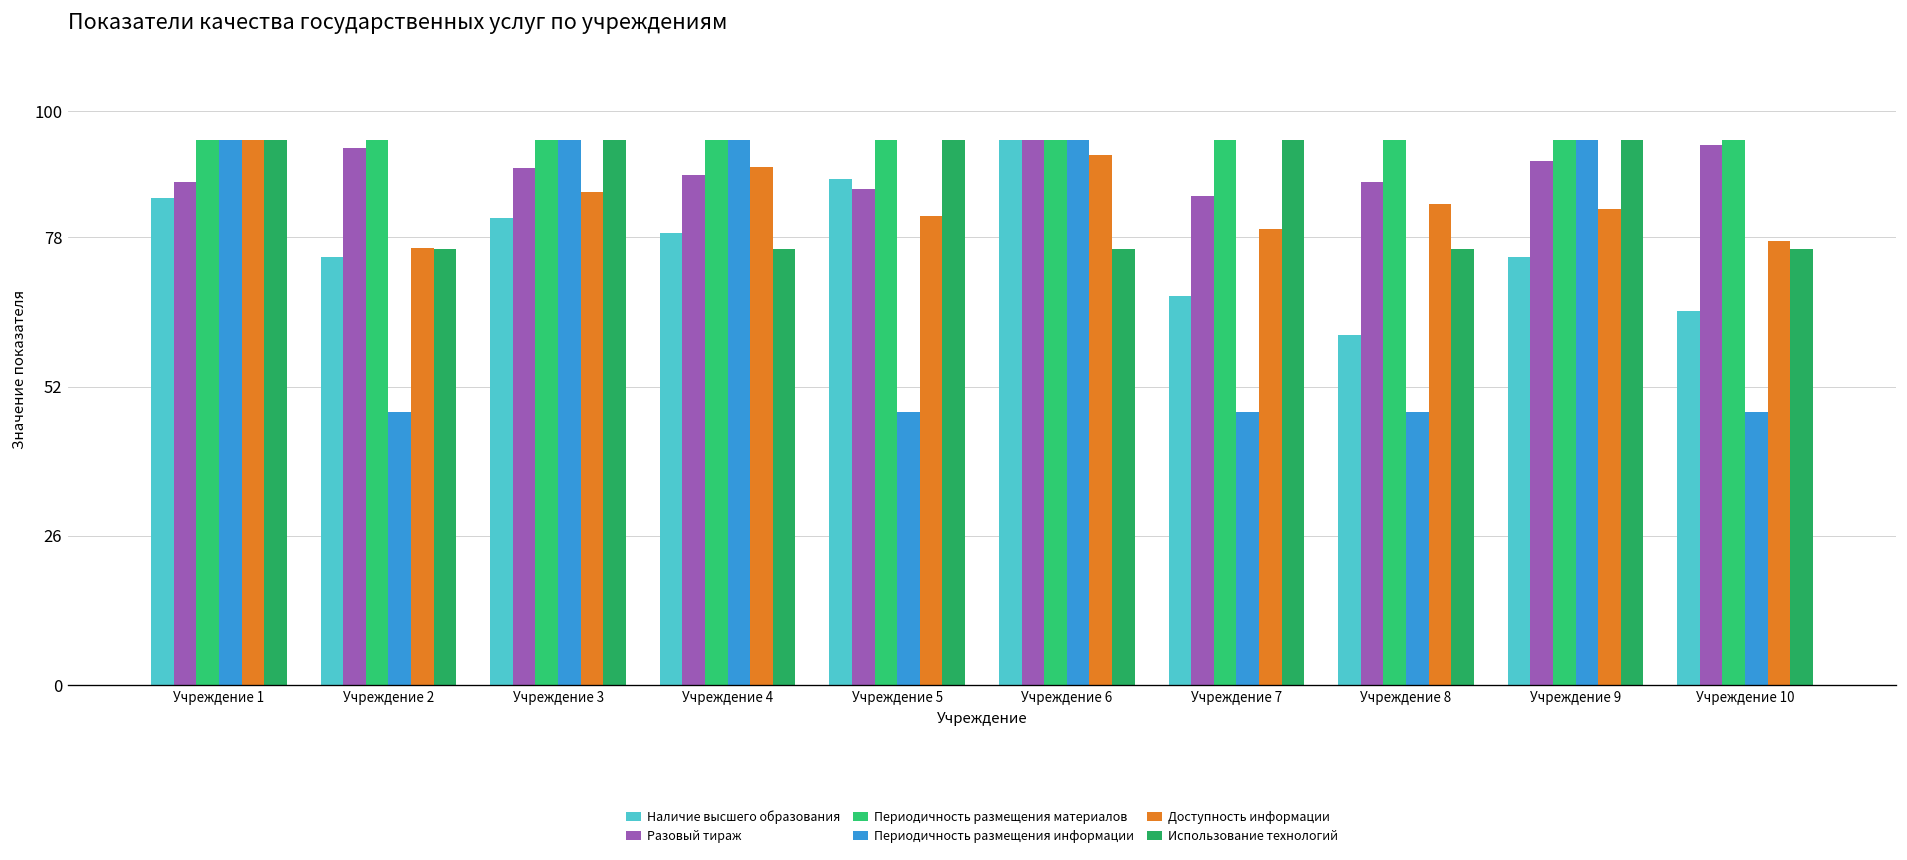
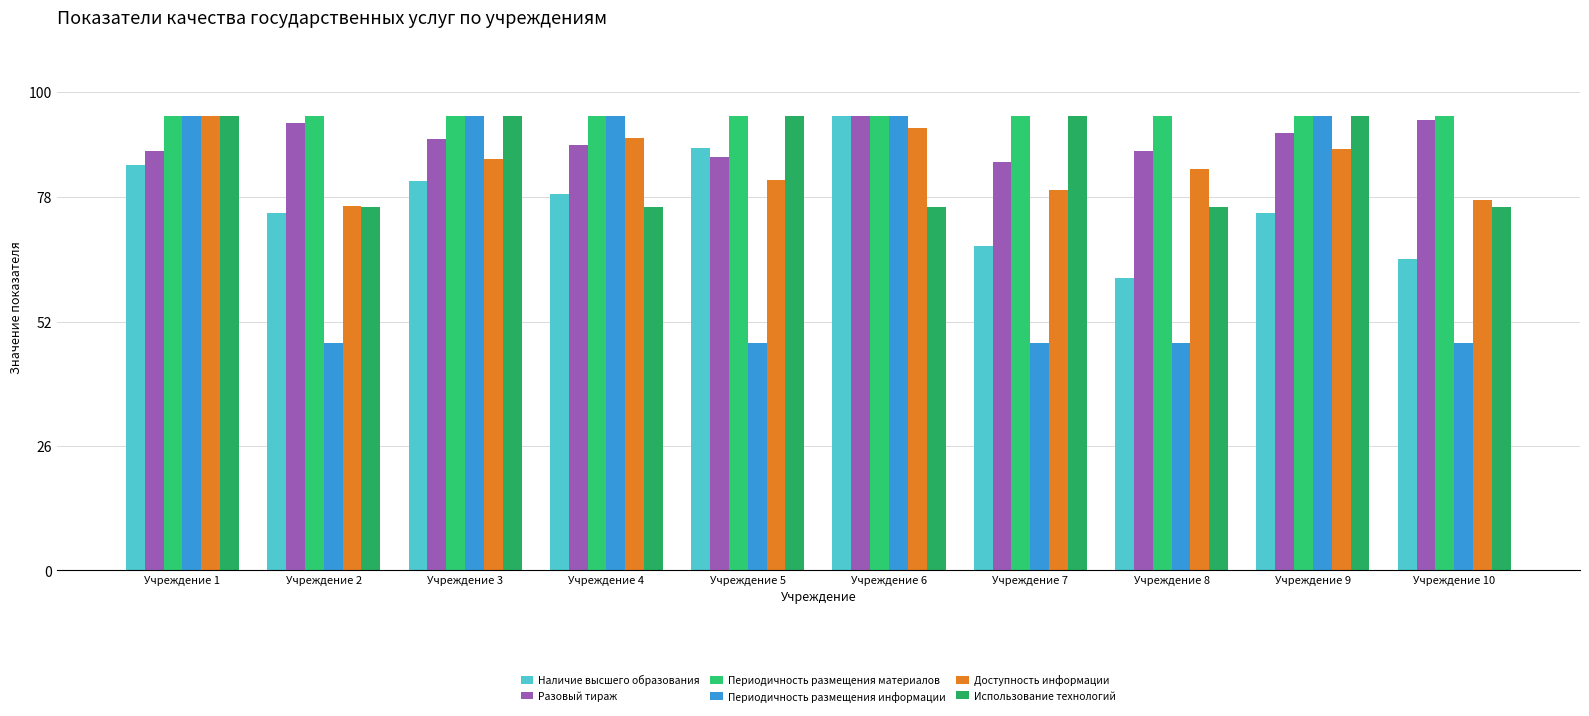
Доступность информации, Учреждение 9: 83 -> 88
